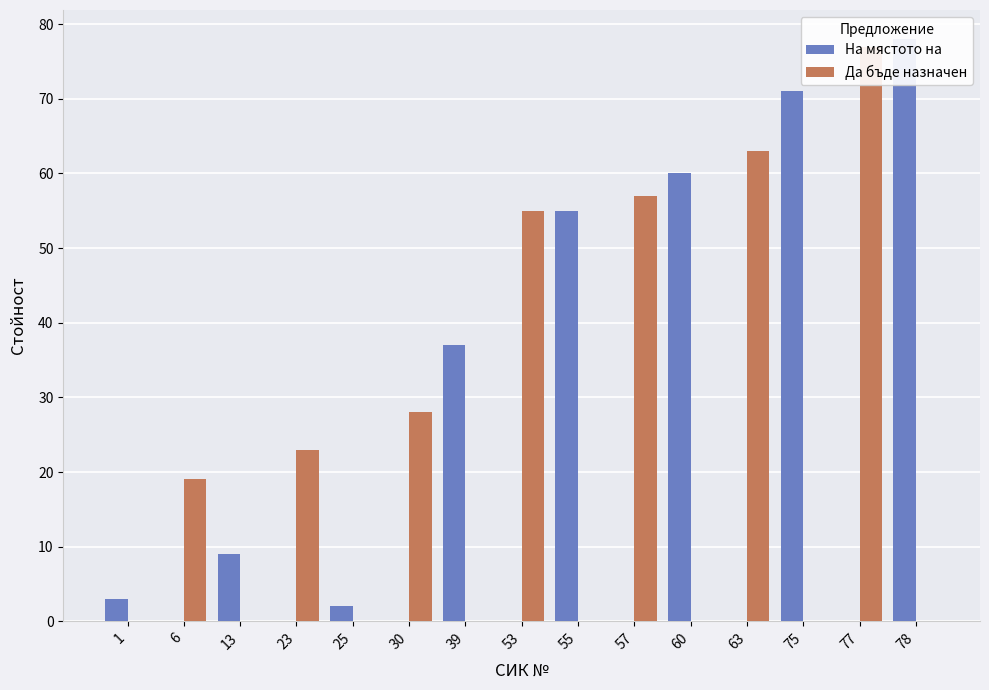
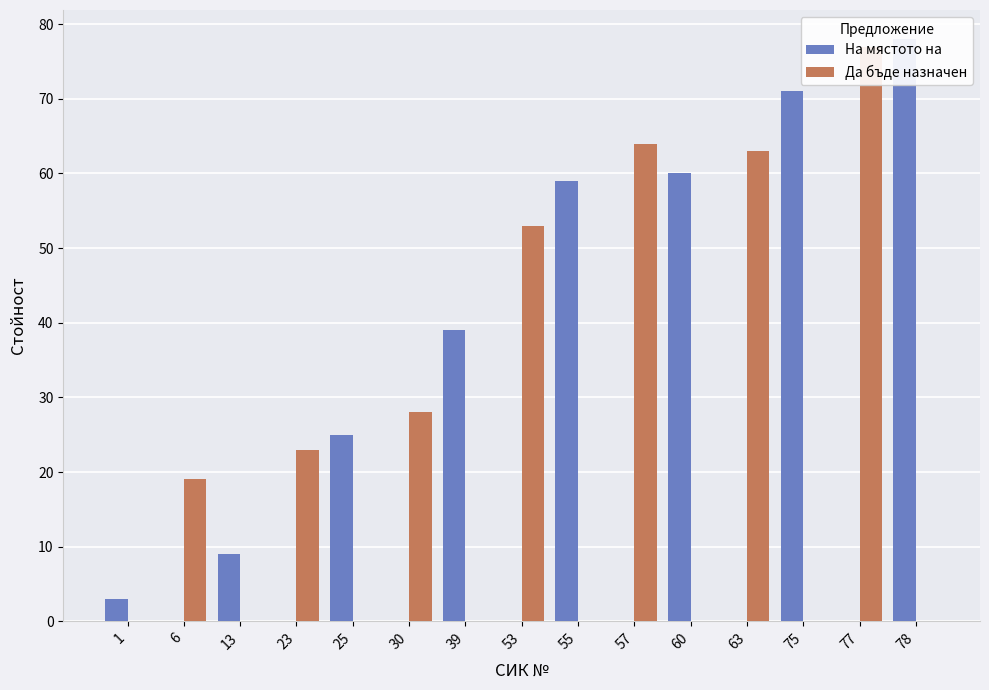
На мястото на, 25: 2 -> 25
На мястото на, 39: 37 -> 39
Да бъде назначен, 53: 55 -> 53
На мястото на, 55: 55 -> 59
Да бъде назначен, 57: 57 -> 64
